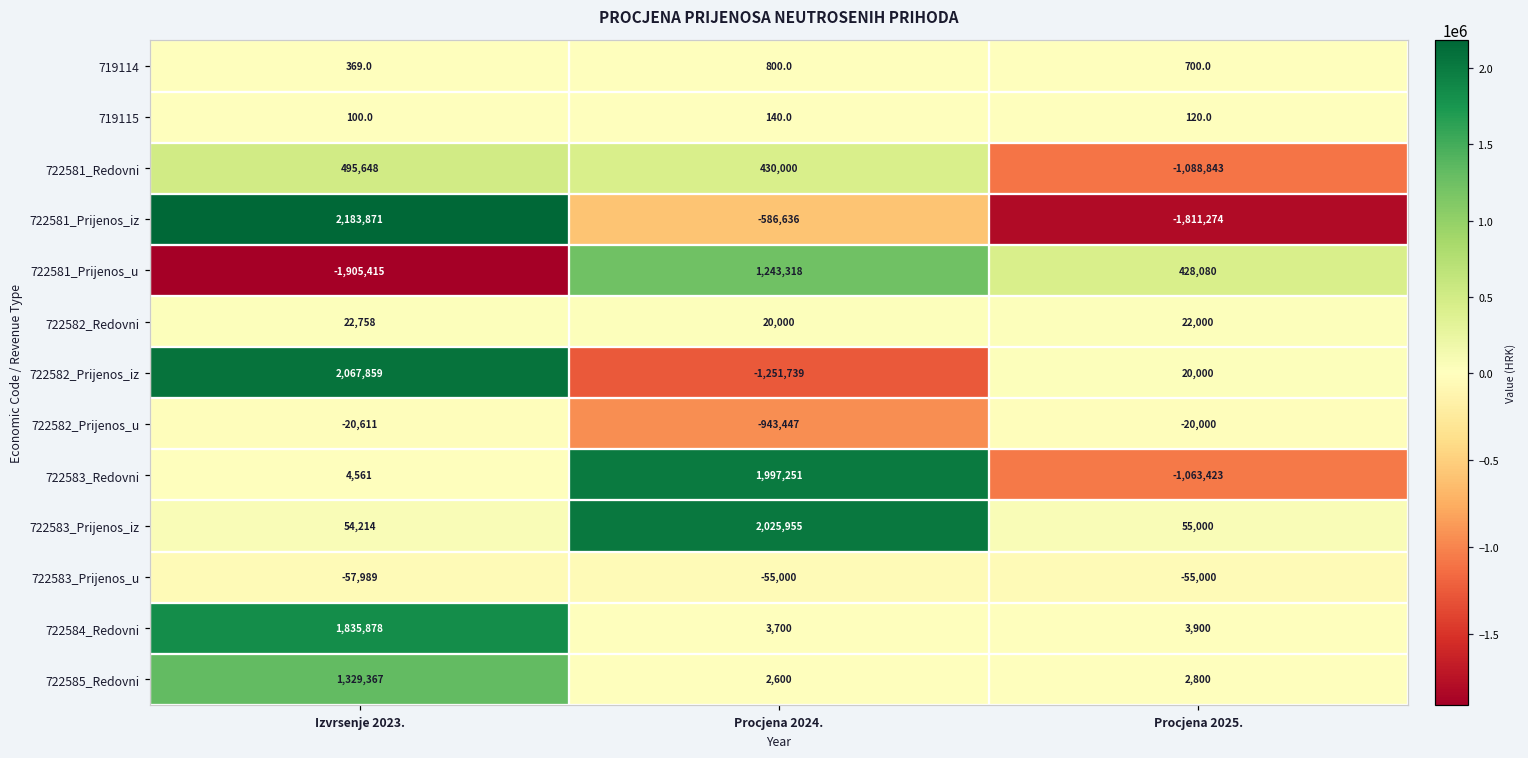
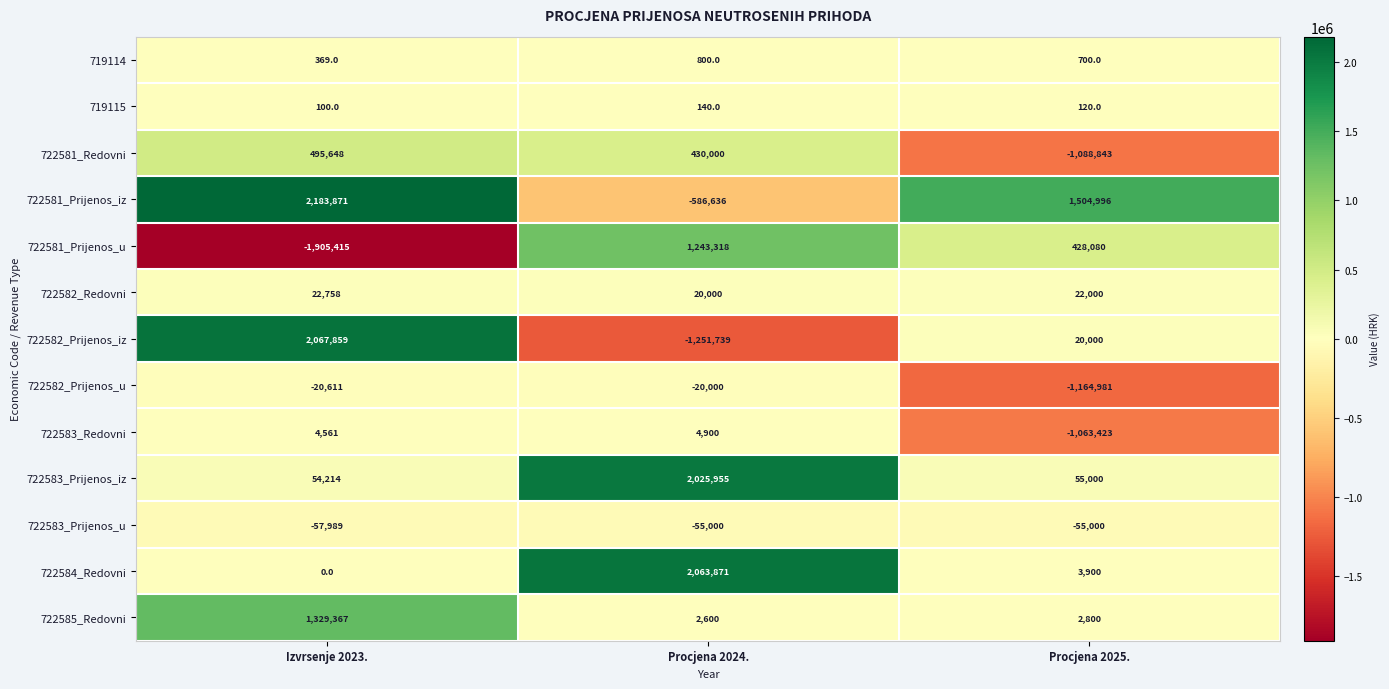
722581_Prijenos_iz, Procjena 2025.: -1,811,274 -> 1,504,996
722582_Prijenos_u, Procjena 2024.: -943,447 -> -20,000
722582_Prijenos_u, Procjena 2025.: -20,000 -> -1,164,981
722583_Redovni, Procjena 2024.: 1,997,251 -> 4,900
722584_Redovni, Izvrsenje 2023.: 1,835,878 -> 0.0
722584_Redovni, Procjena 2024.: 3,700 -> 2,063,871
